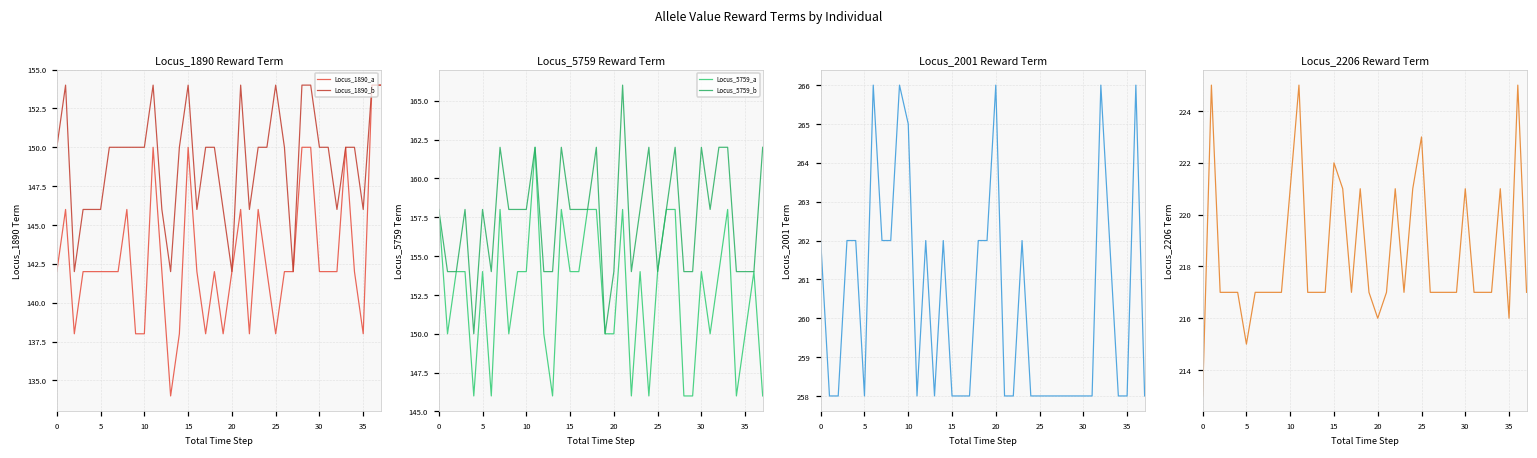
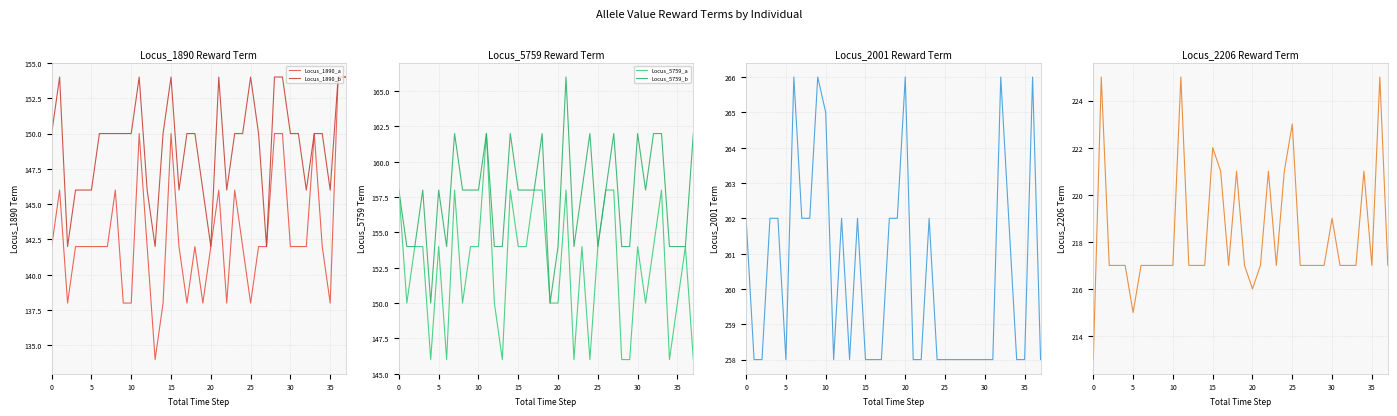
Locus_2206 Reward Term, 10: 221 -> 217
Locus_2206 Reward Term, 30: 221 -> 219
Locus_2206 Reward Term, 35: 216 -> 217
